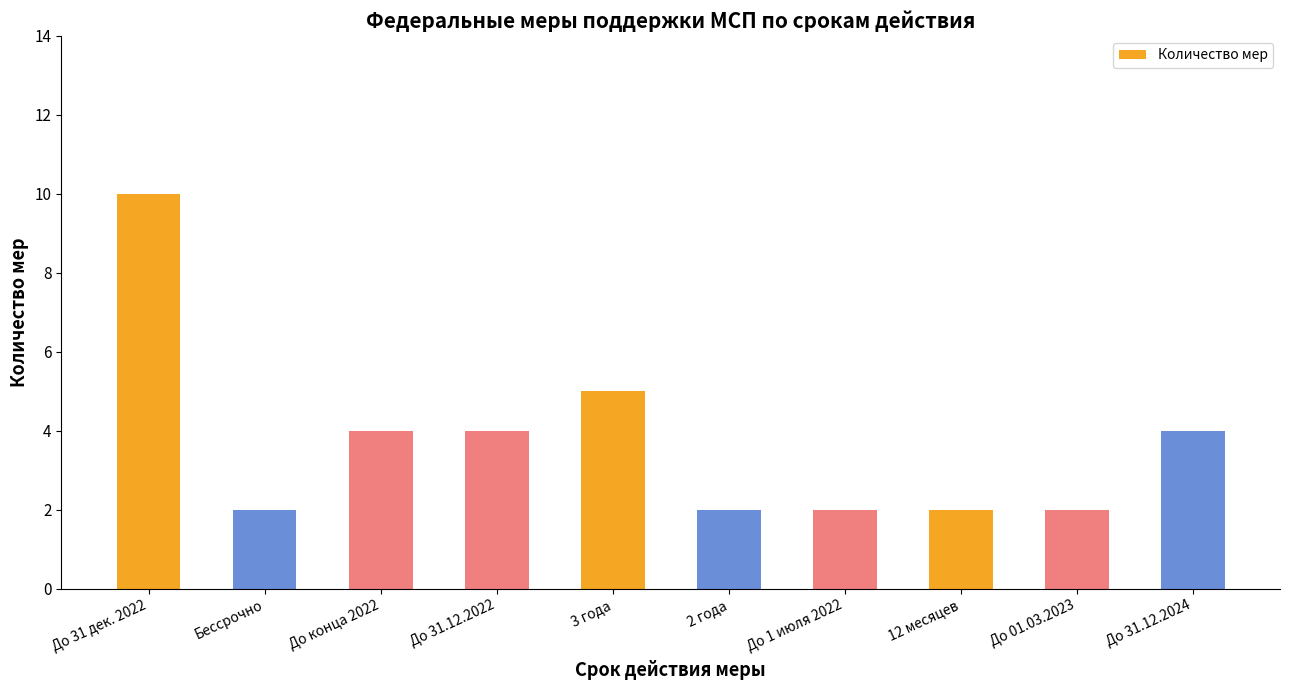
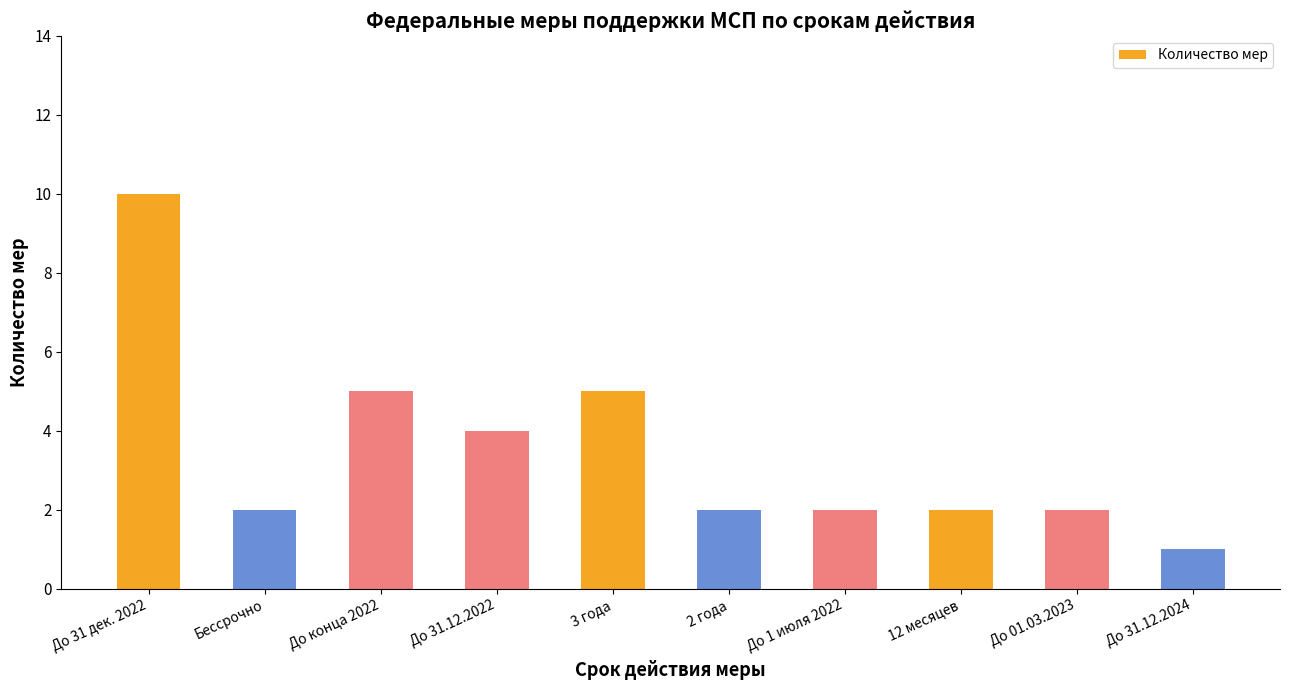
До конца 2022: 4 -> 5
До 31.12.2024: 4 -> 1
